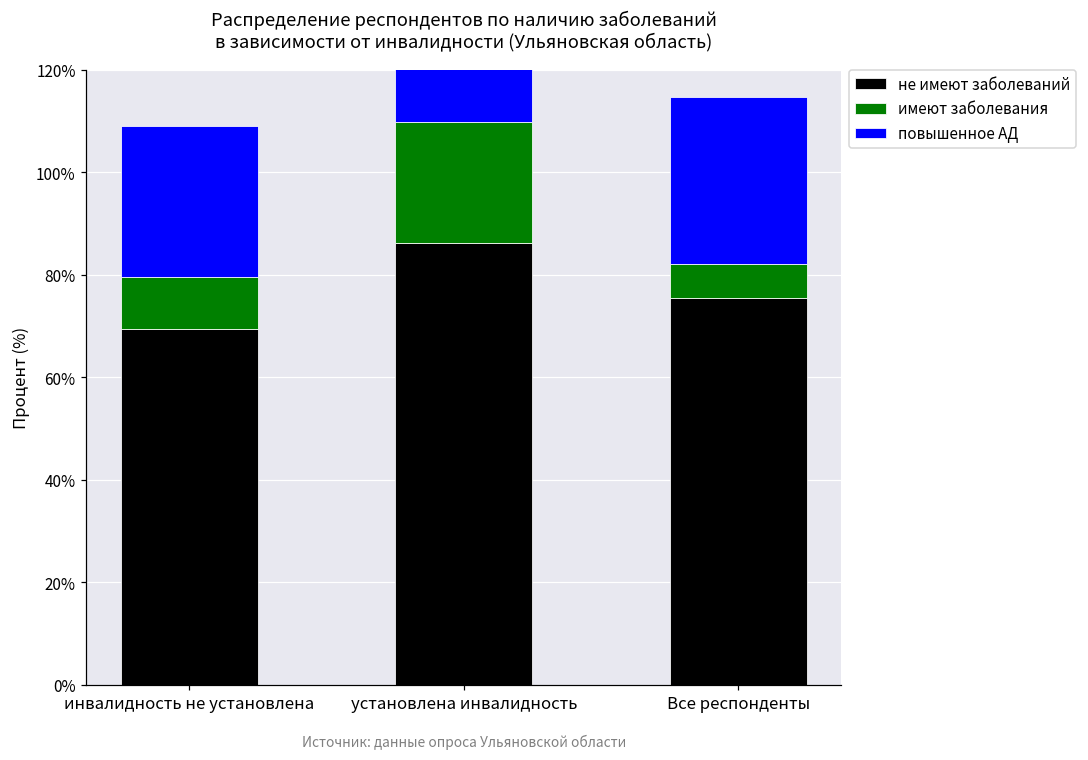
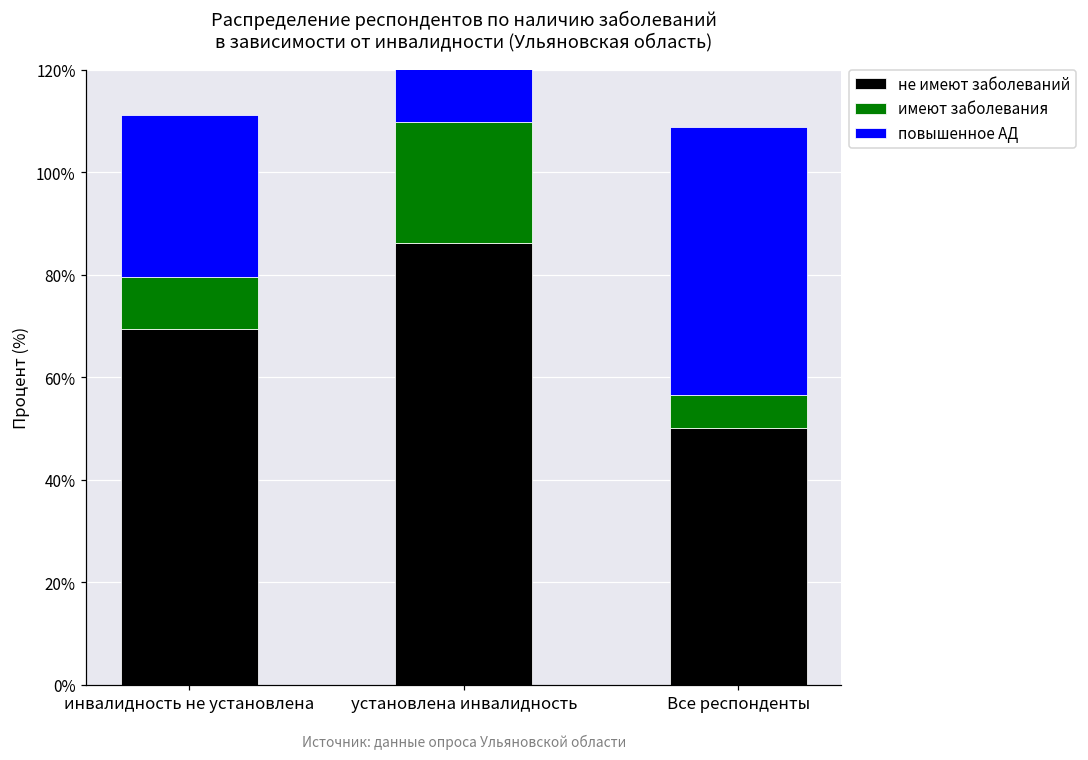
повышенное АД, инвалидность не установлена: 29% -> 31%
не имеют заболеваний, Все респонденты: 76% -> 50%
повышенное АД, Все респонденты: 32% -> 52%
